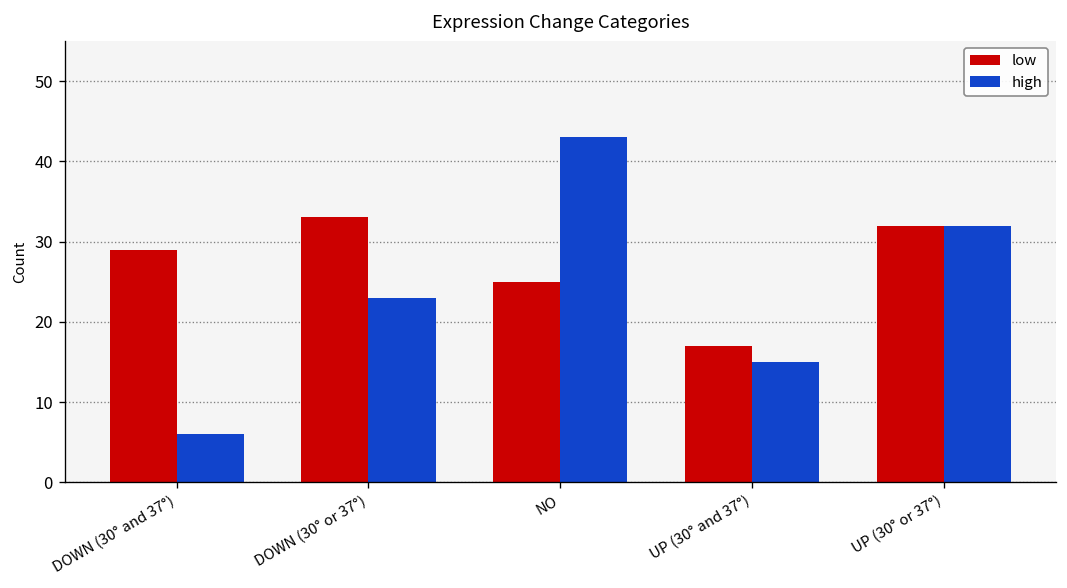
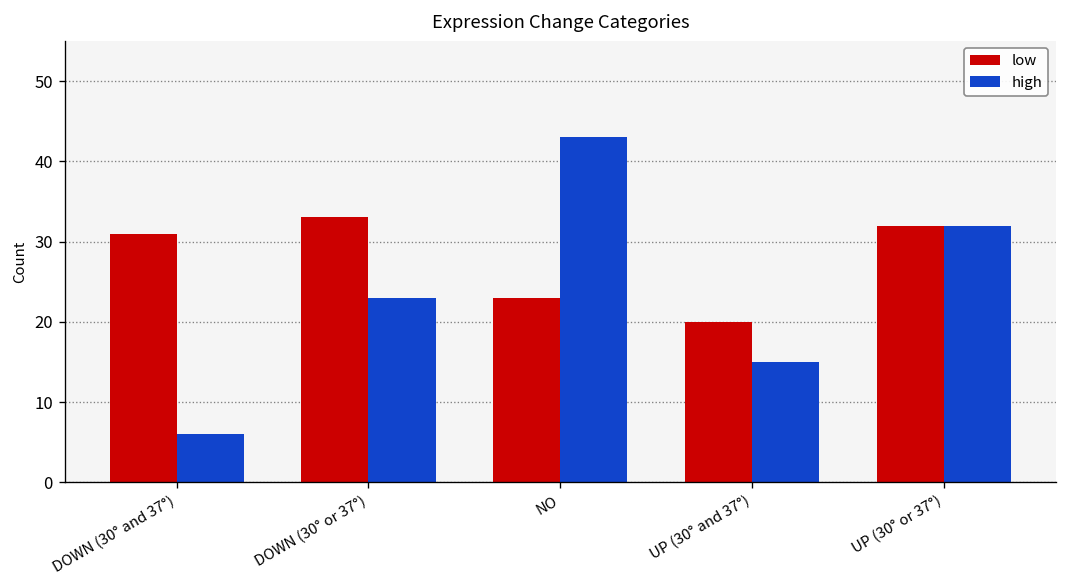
low, DOWN (30° and 37°): 29 -> 31
low, NO: 25 -> 23
low, UP (30° and 37°): 17 -> 20
